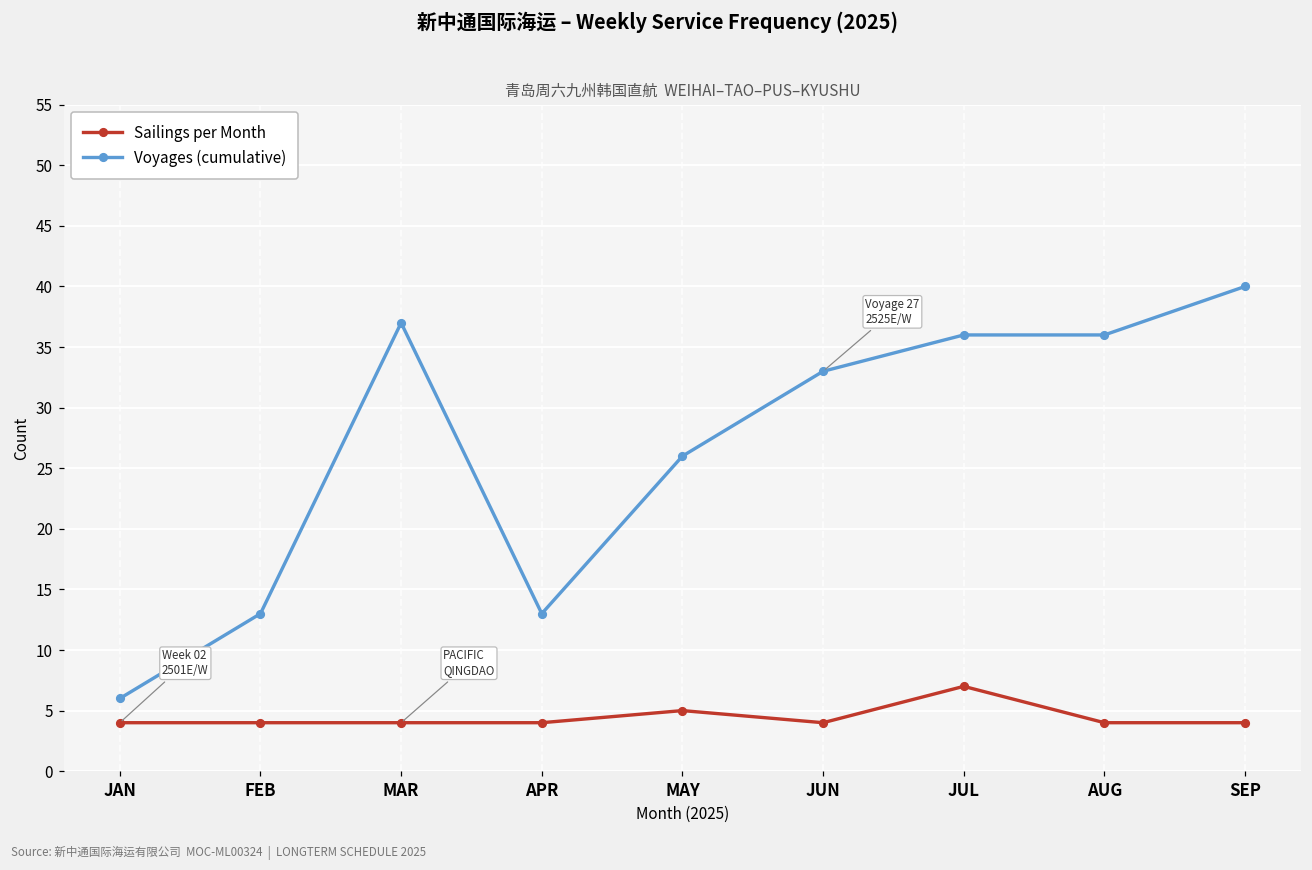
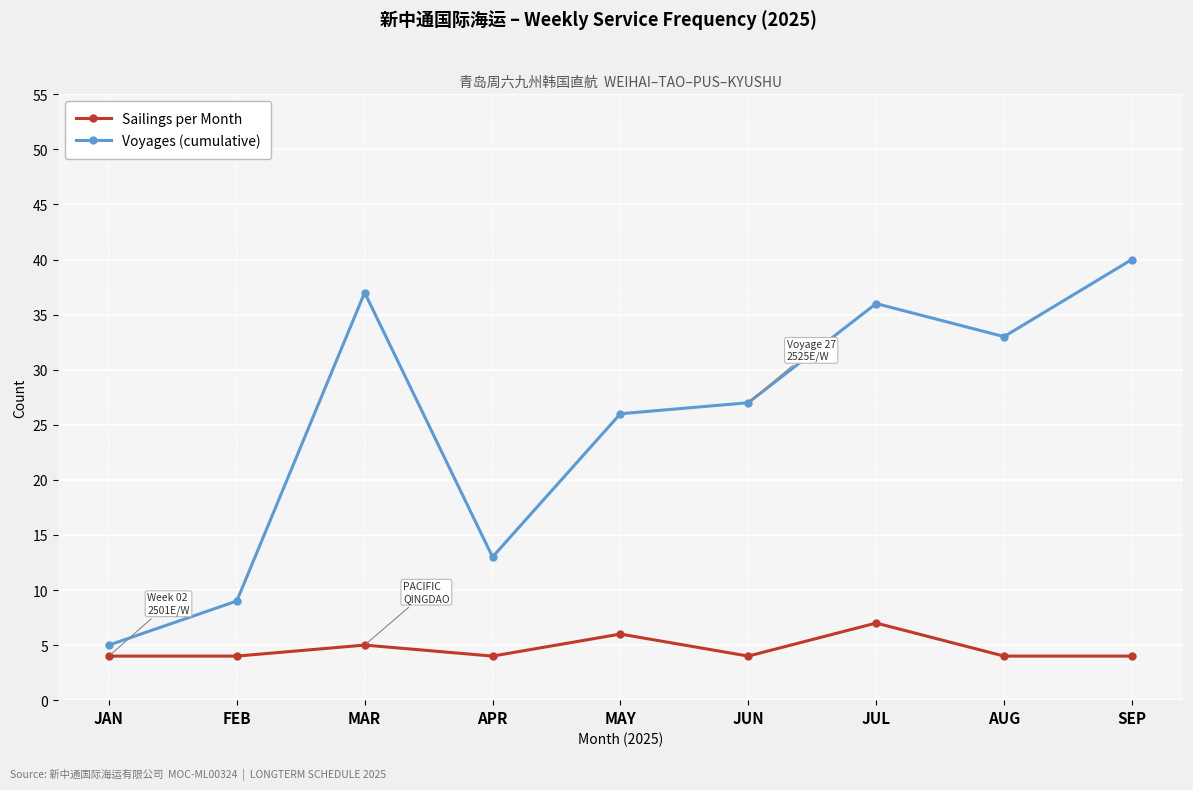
Voyages (cumulative), JAN: 6 -> 5
Voyages (cumulative), FEB: 13 -> 9
Sailings per Month, MAR: 4 -> 5
Sailings per Month, MAY: 5 -> 6
Voyages (cumulative), JUN: 33 -> 27
Voyages (cumulative), AUG: 36 -> 33
